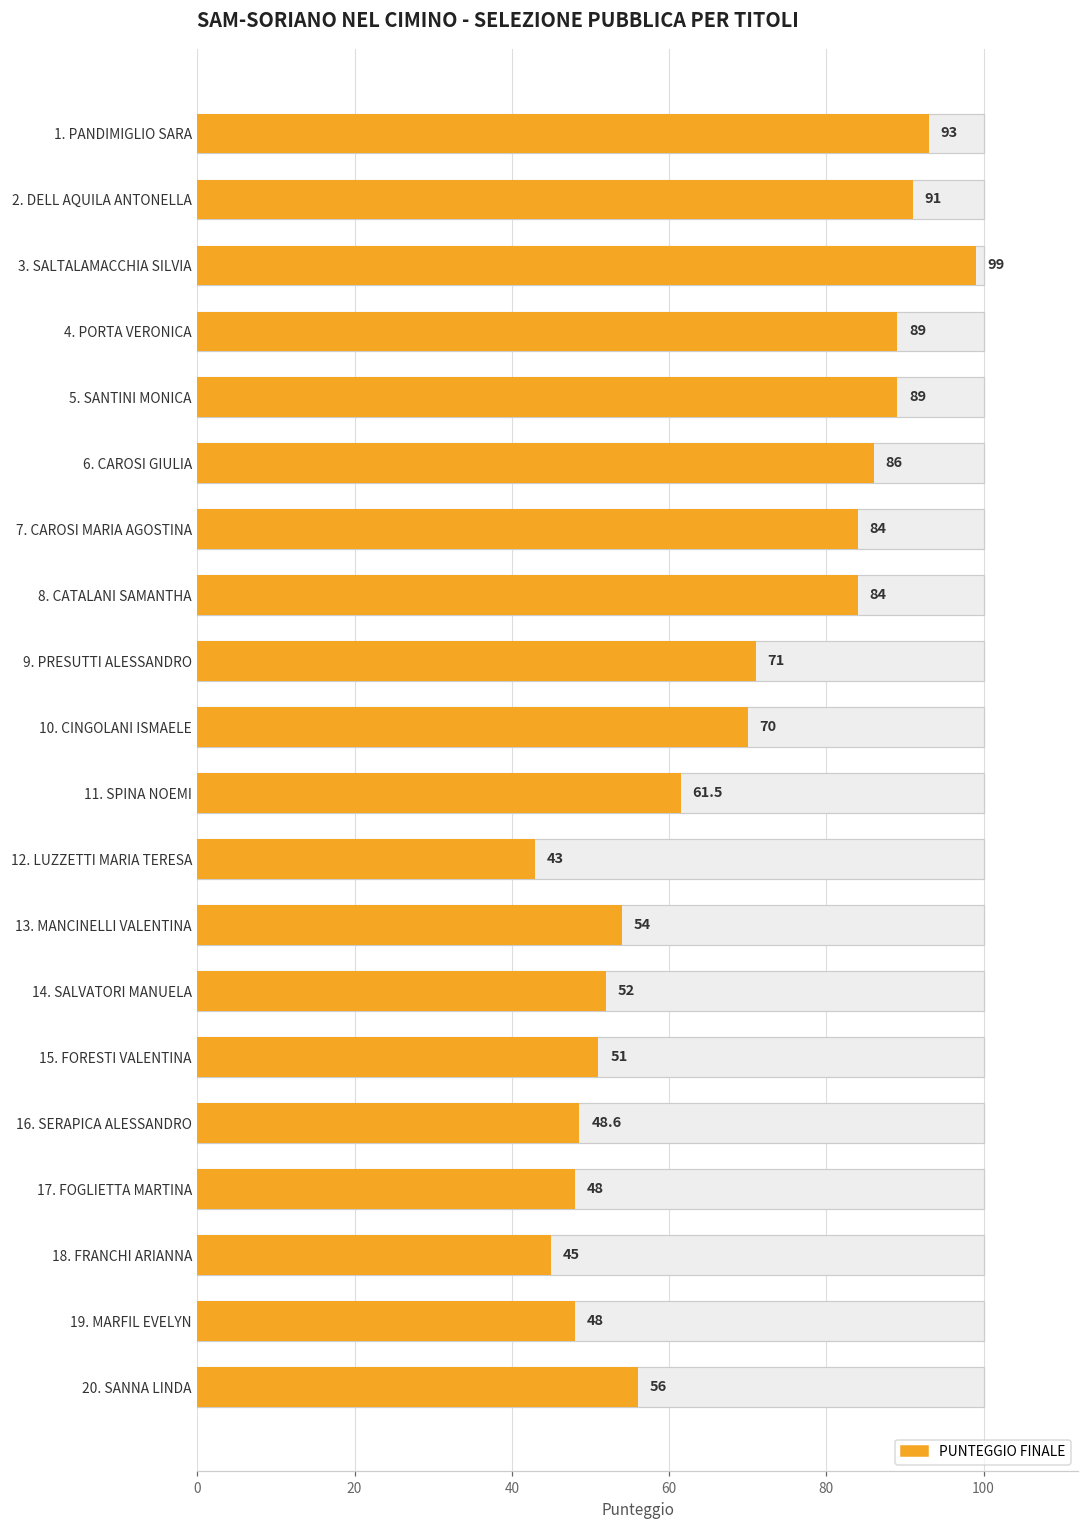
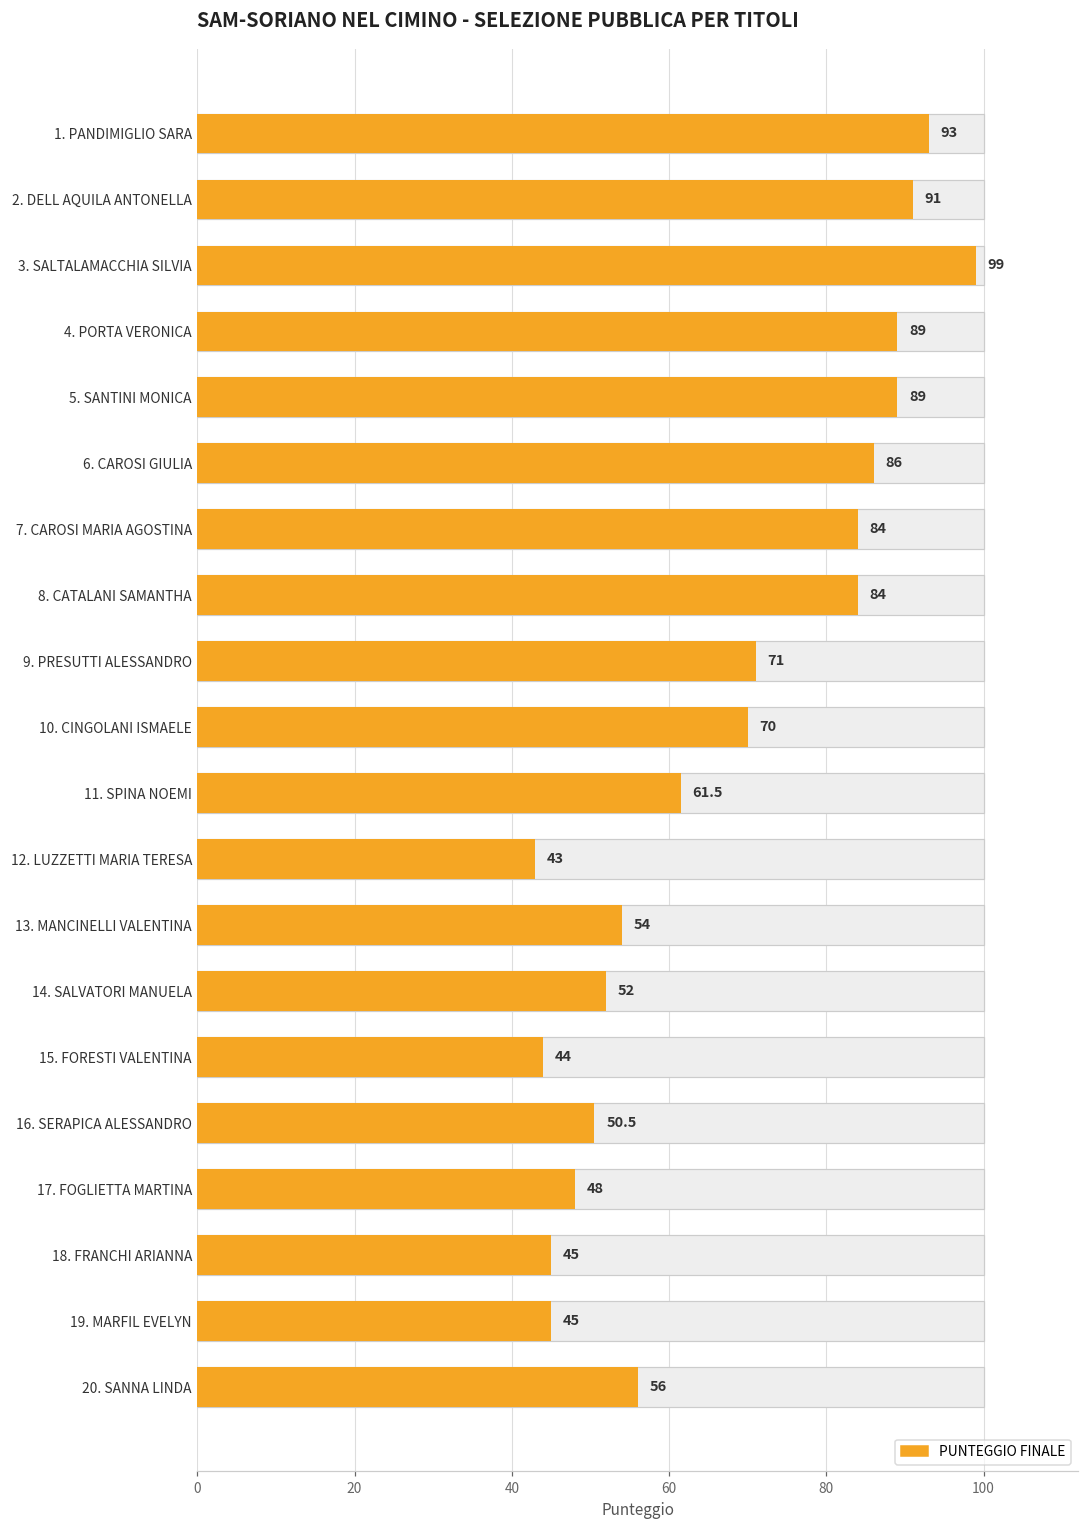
PUNTEGGIO FINALE, 15. FORESTI VALENTINA: 51 -> 44
PUNTEGGIO FINALE, 16. SERAPICA ALESSANDRO: 48.6 -> 50.5
PUNTEGGIO FINALE, 19. MARFIL EVELYN: 48 -> 45
